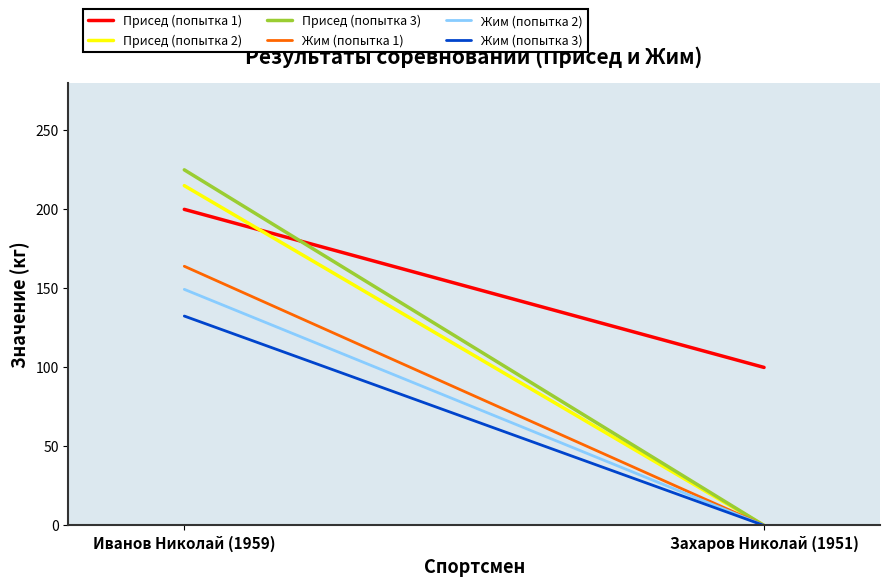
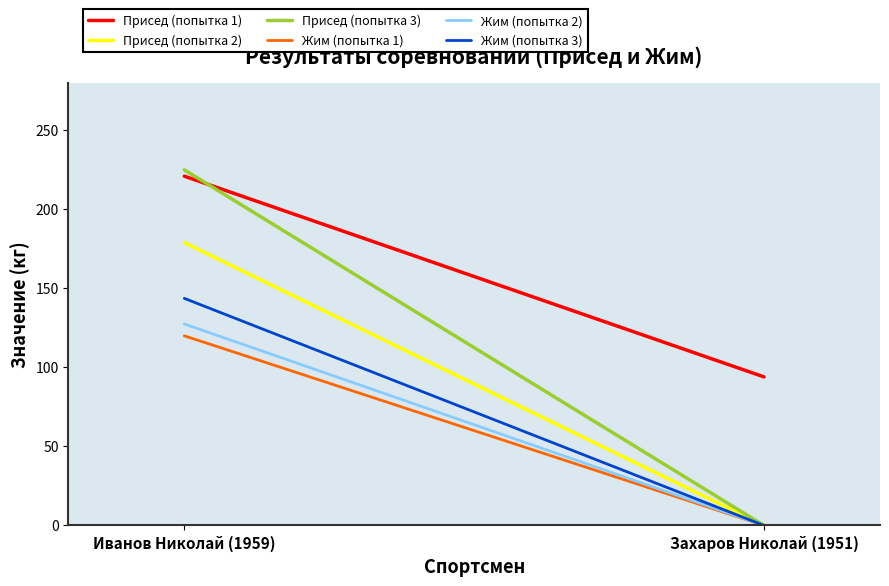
Присед (попытка 1), Иванов Николай (1959): 200 -> 221
Присед (попытка 2), Иванов Николай (1959): 215 -> 179
Жим (попытка 1), Иванов Николай (1959): 164 -> 120
Жим (попытка 2), Иванов Николай (1959): 149 -> 128
Жим (попытка 3), Иванов Николай (1959): 133 -> 144
Присед (попытка 1), Захаров Николай (1951): 100 -> 94
